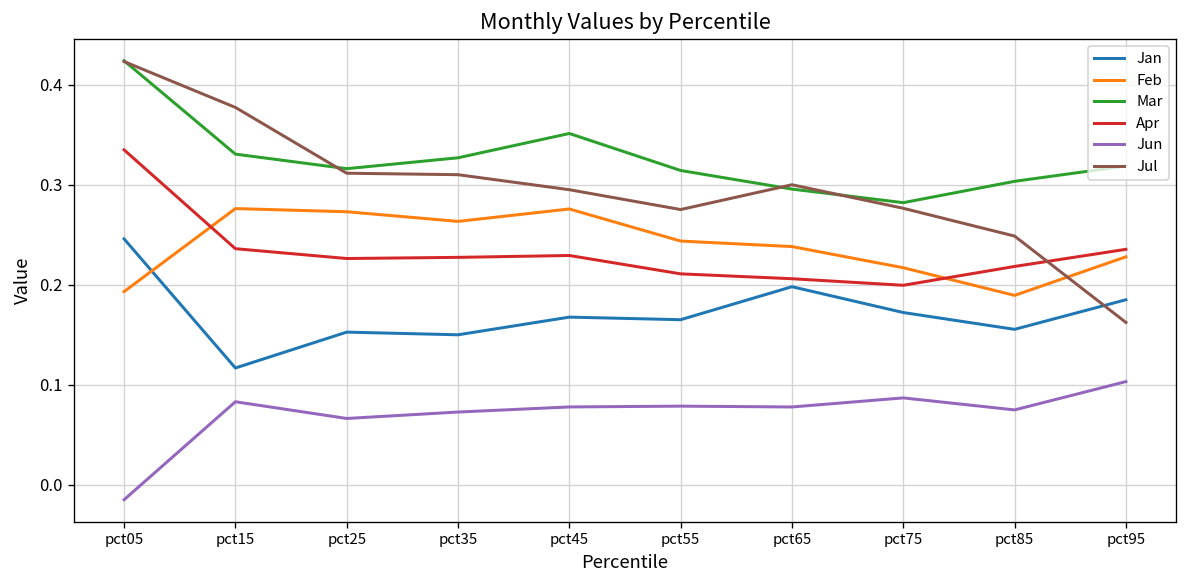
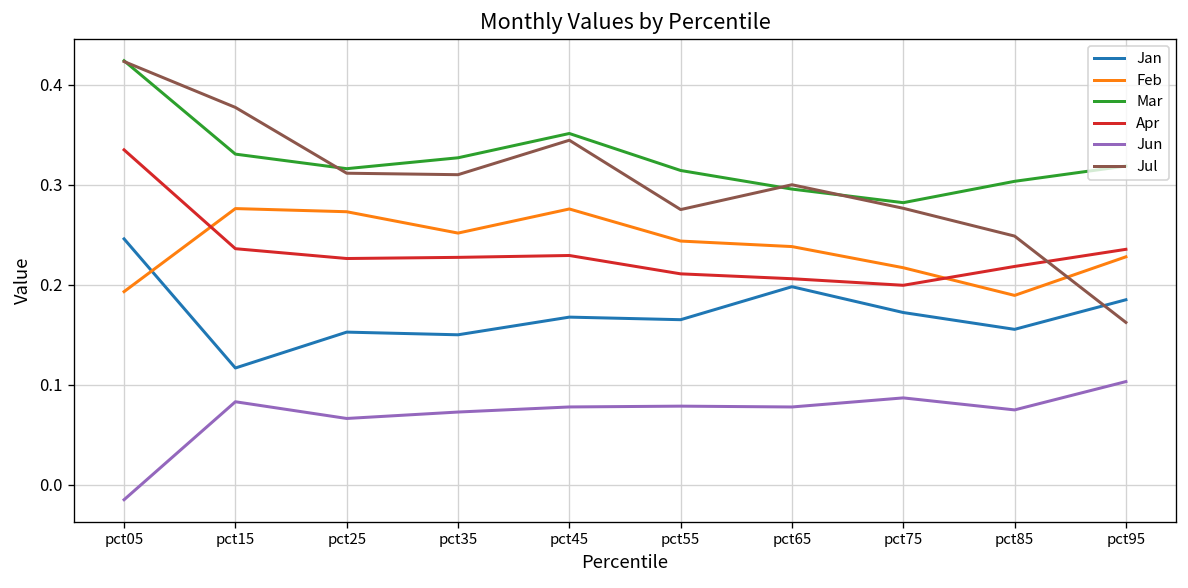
Feb, pct35: 0.26 -> 0.25
Jul, pct45: 0.30 -> 0.34
